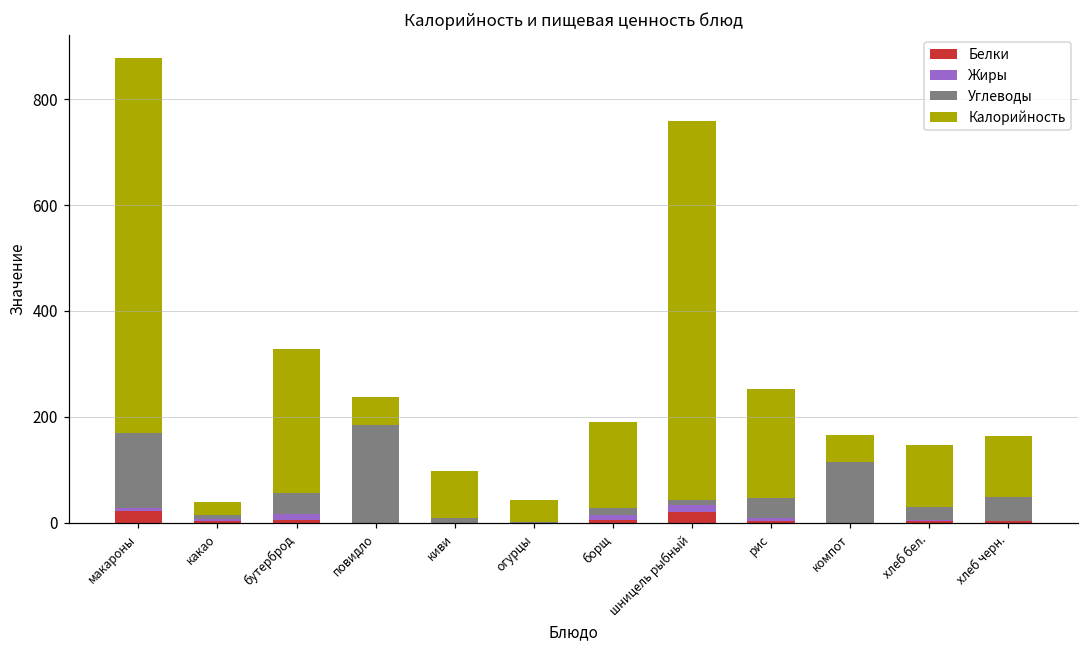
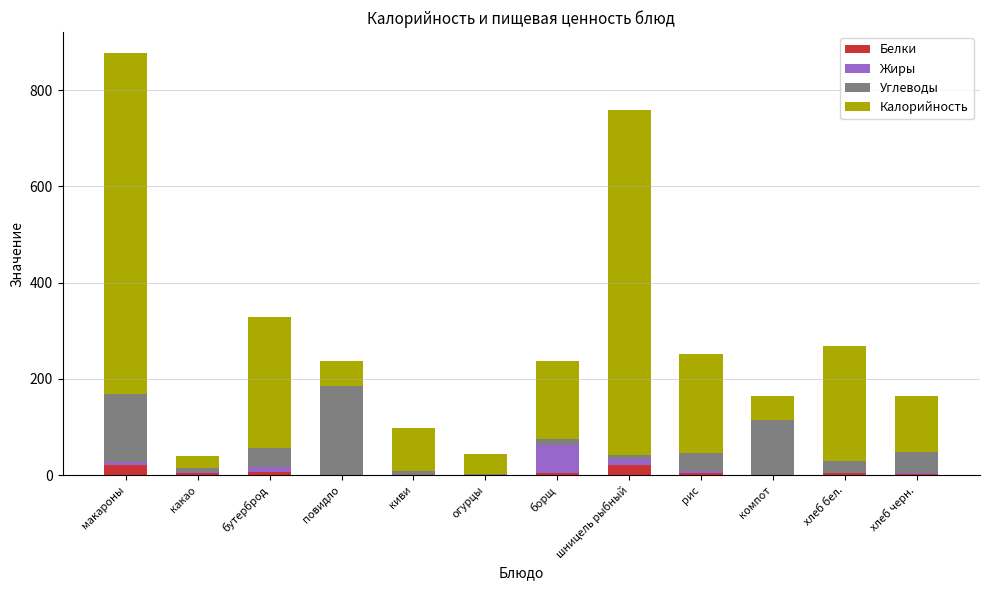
Жиры, борщ: 10 -> 60
Калорийность, хлеб бел.: 120 -> 240
